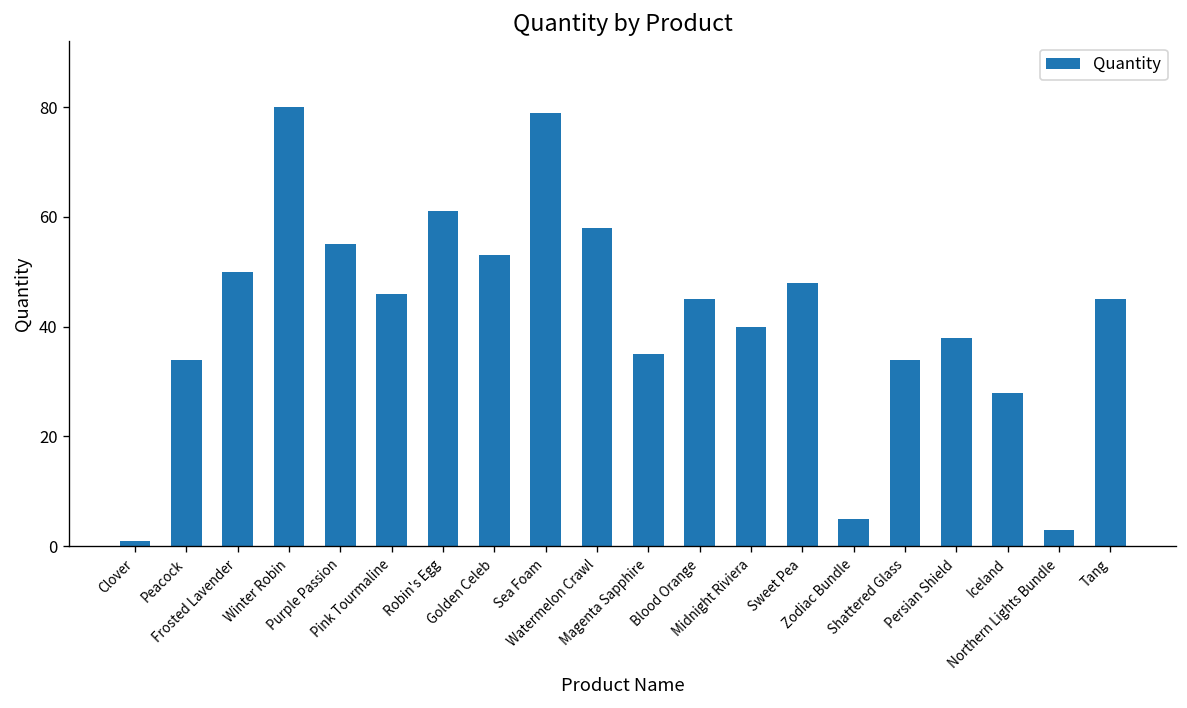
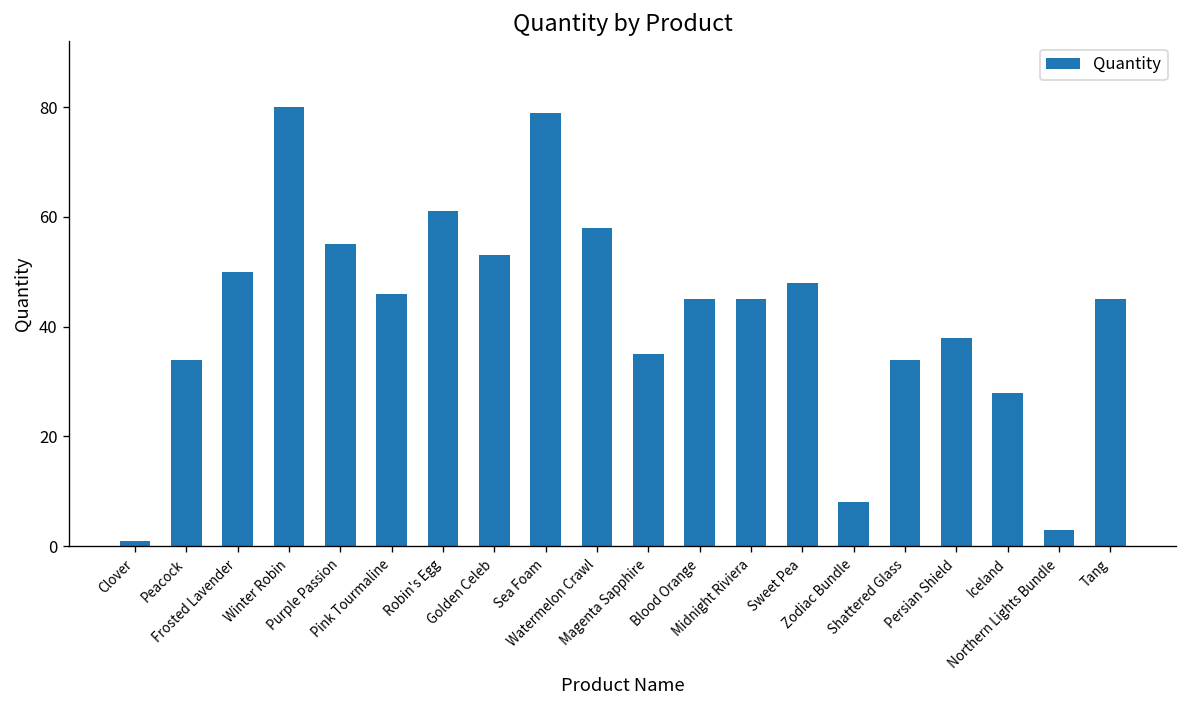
Midnight Riviera: 40 -> 45
Zodiac Bundle: 5 -> 8
